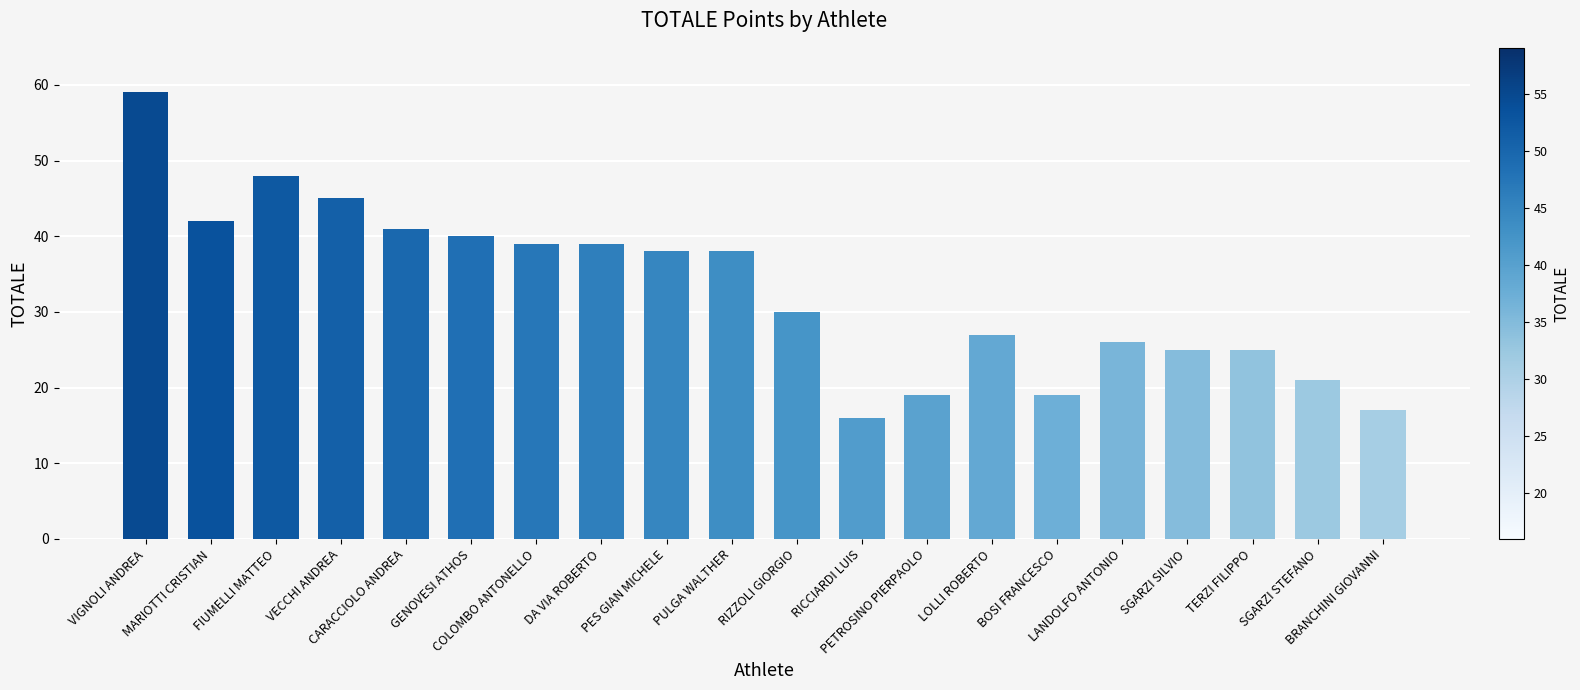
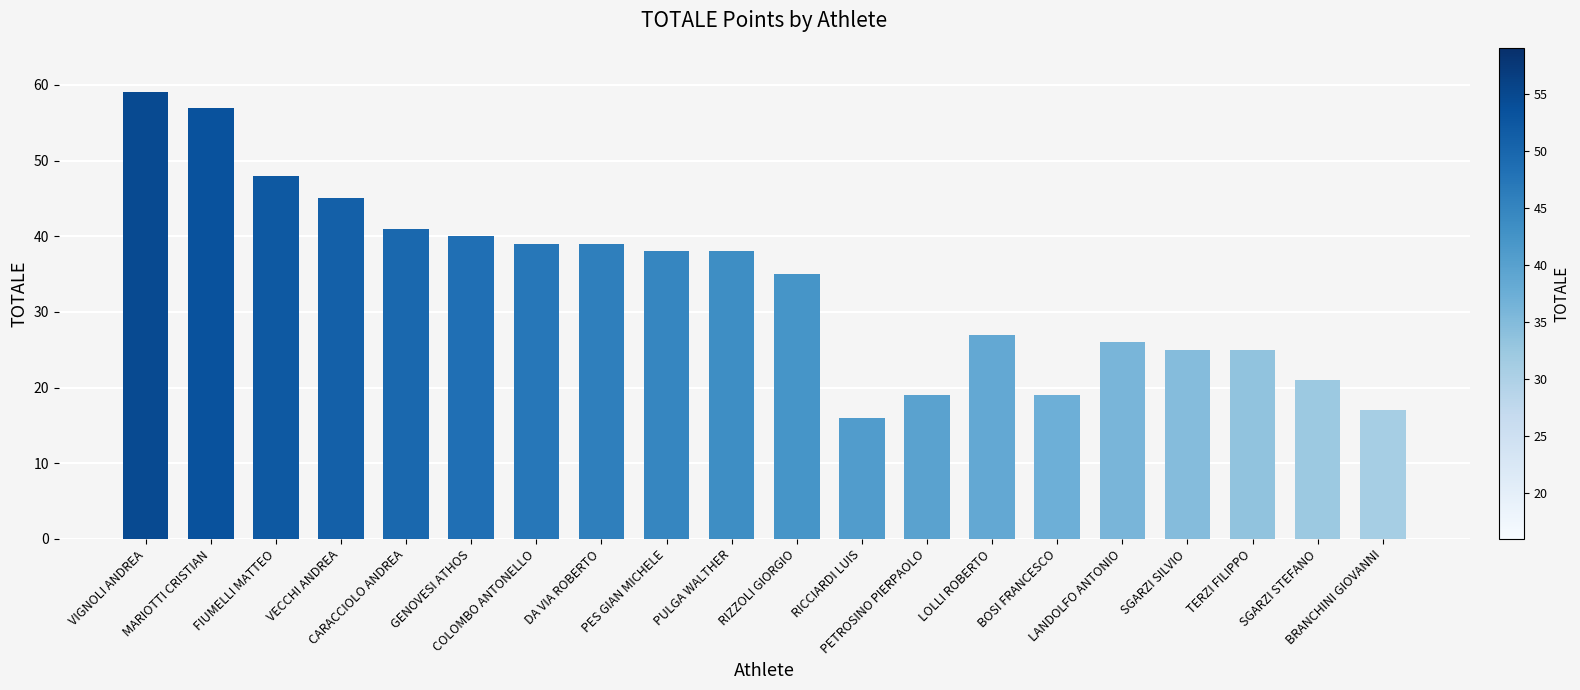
MARIOTTI CRISTIAN: 42 -> 57
RIZZOLI GIORGIO: 30 -> 35
